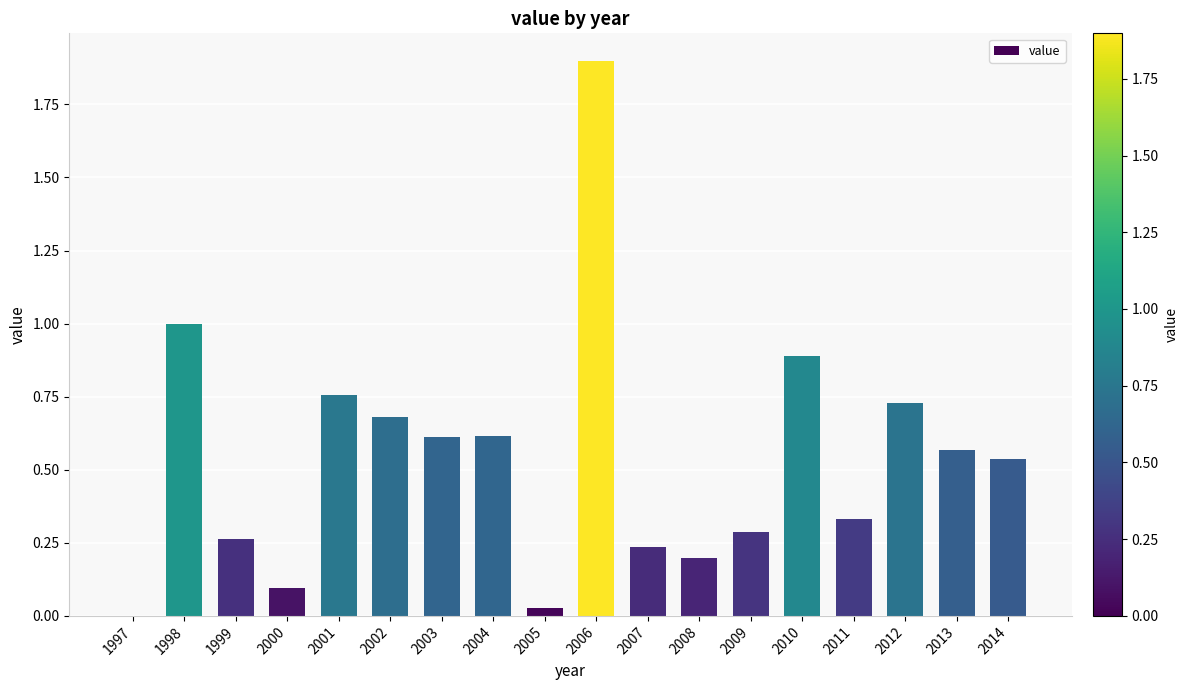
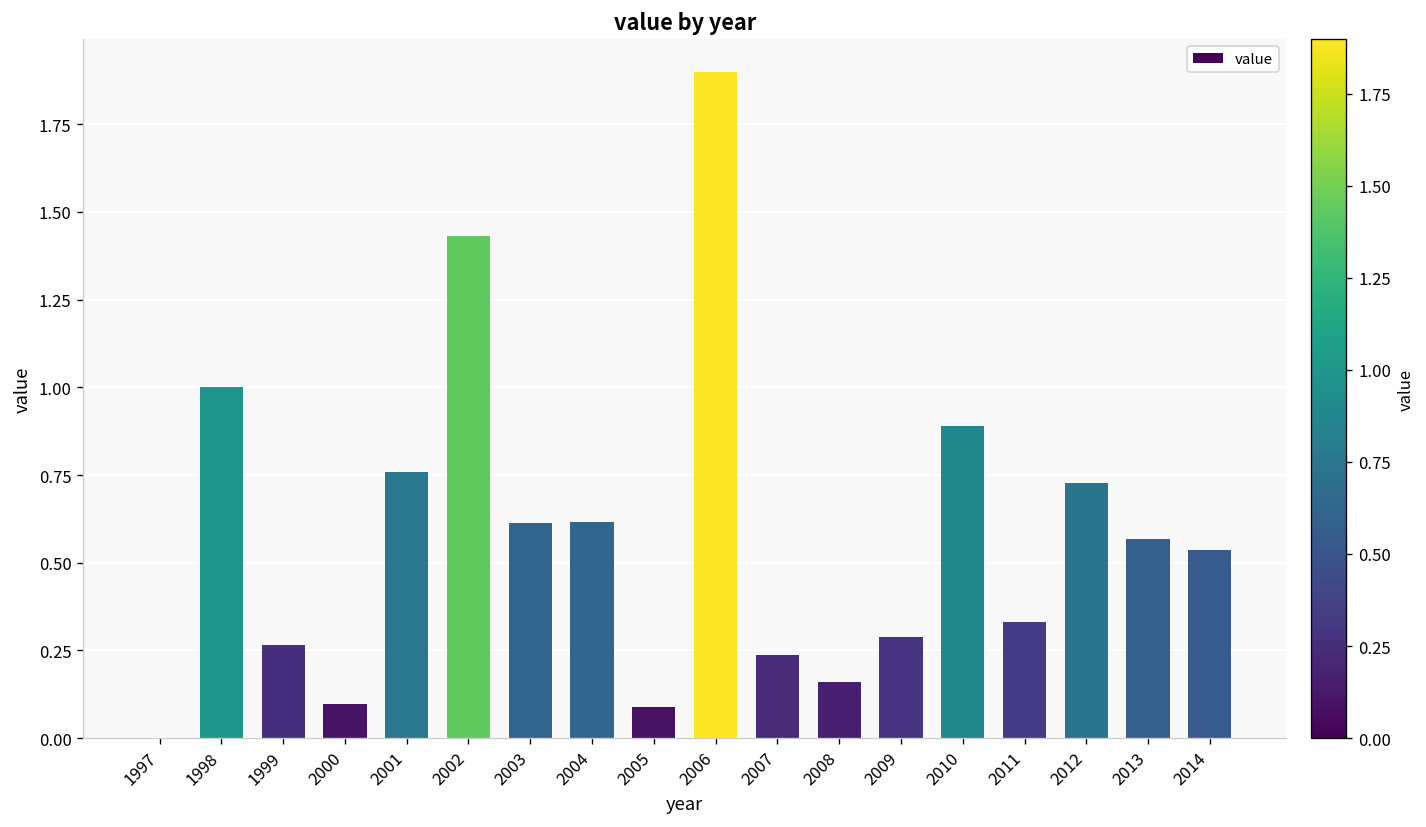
2002: 0.68 -> 1.43
2005: 0.03 -> 0.09
2008: 0.20 -> 0.16
